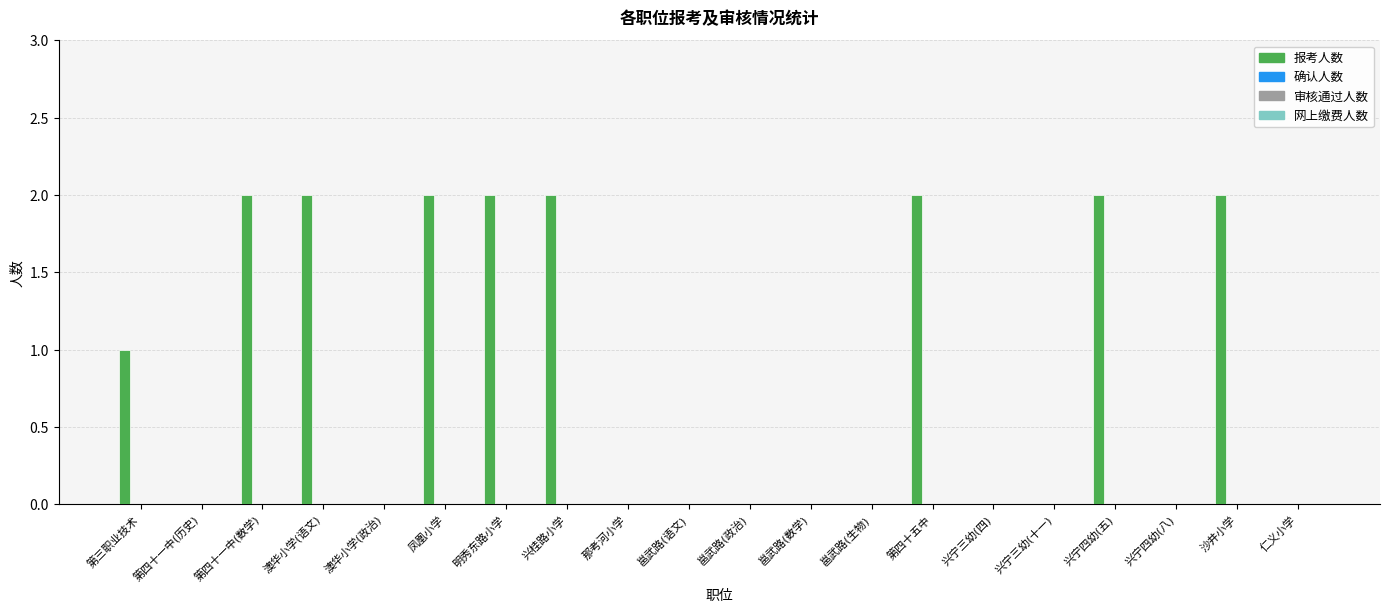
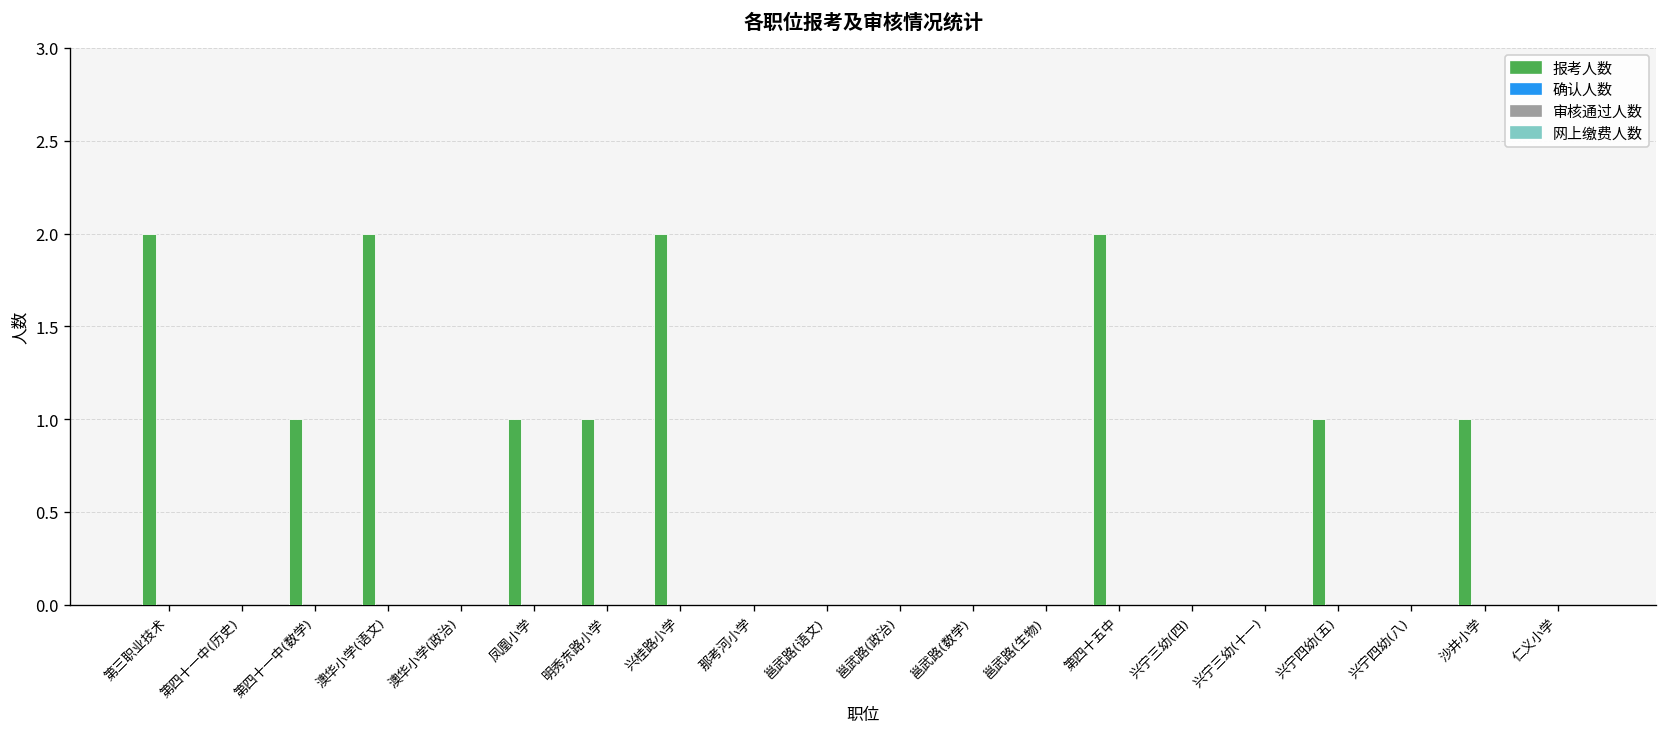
报考人数, 第三职业技术: 1 -> 2
报考人数, 第四十一中(数学): 2 -> 1
报考人数, 凤凰小学: 2 -> 1
报考人数, 明秀东路小学: 2 -> 1
报考人数, 兴宁四幼(五): 2 -> 1
报考人数, 沙井小学: 2 -> 1
